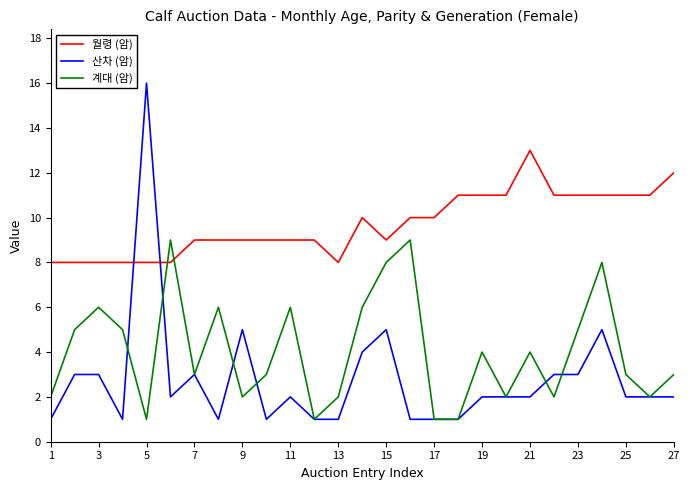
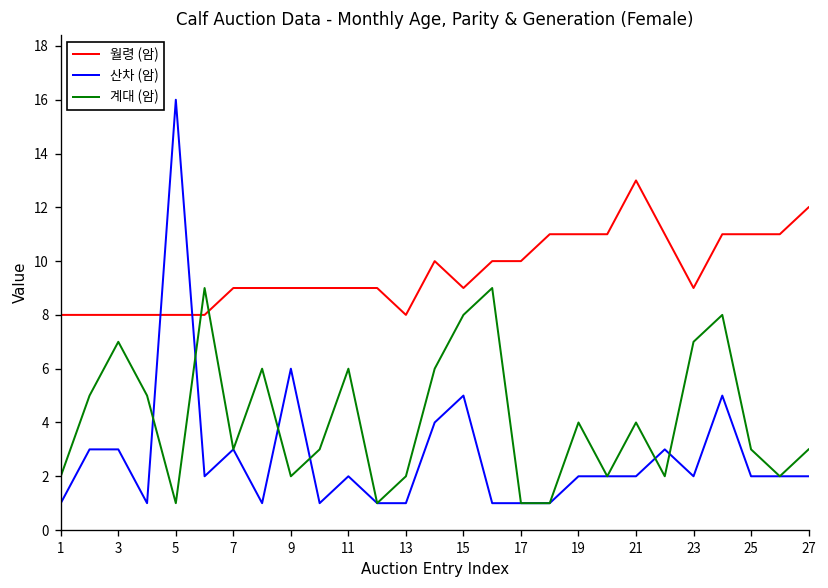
계대 (암), 3: 6 -> 7
산차 (암), 9: 5 -> 6
월령 (암), 23: 11 -> 9
산차 (암), 23: 3 -> 2
계대 (암), 23: 5 -> 7
